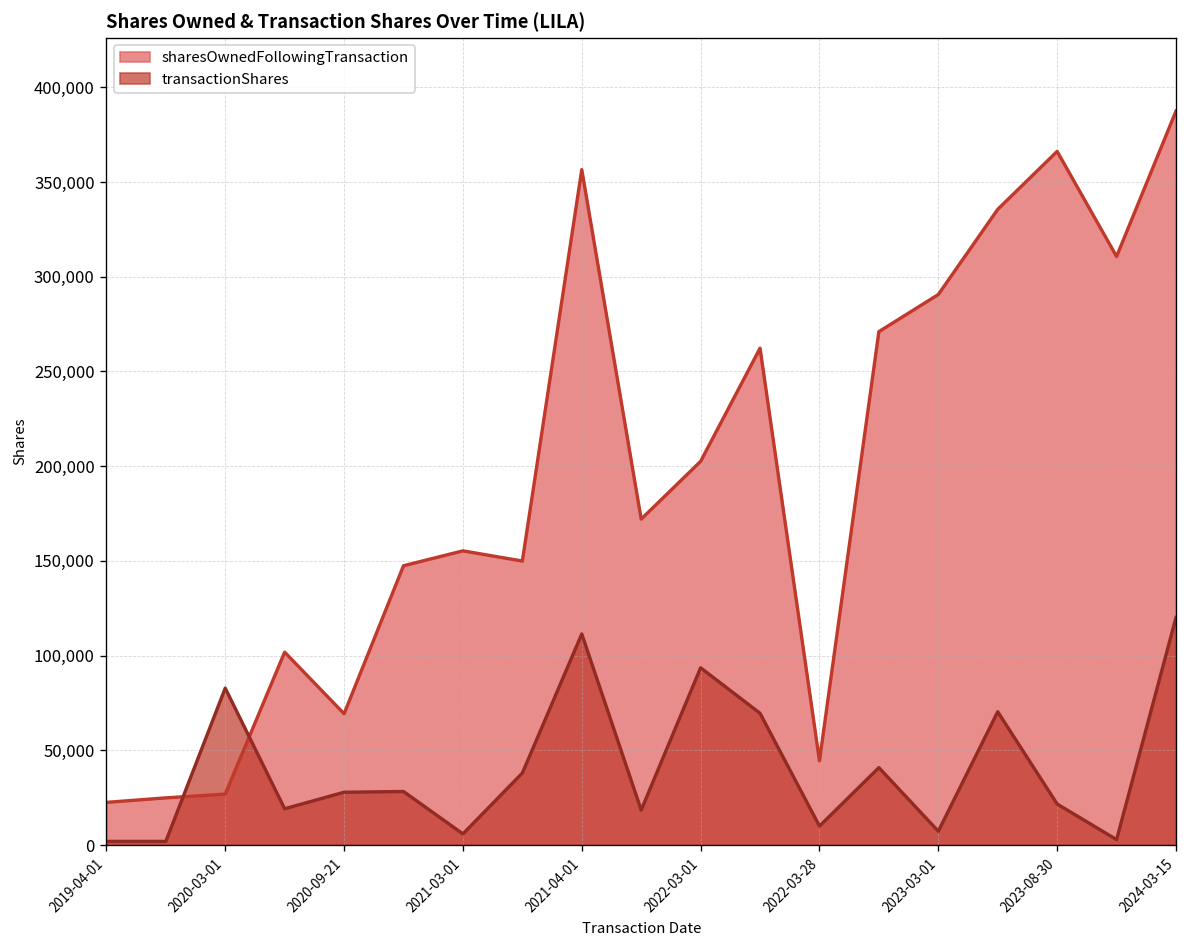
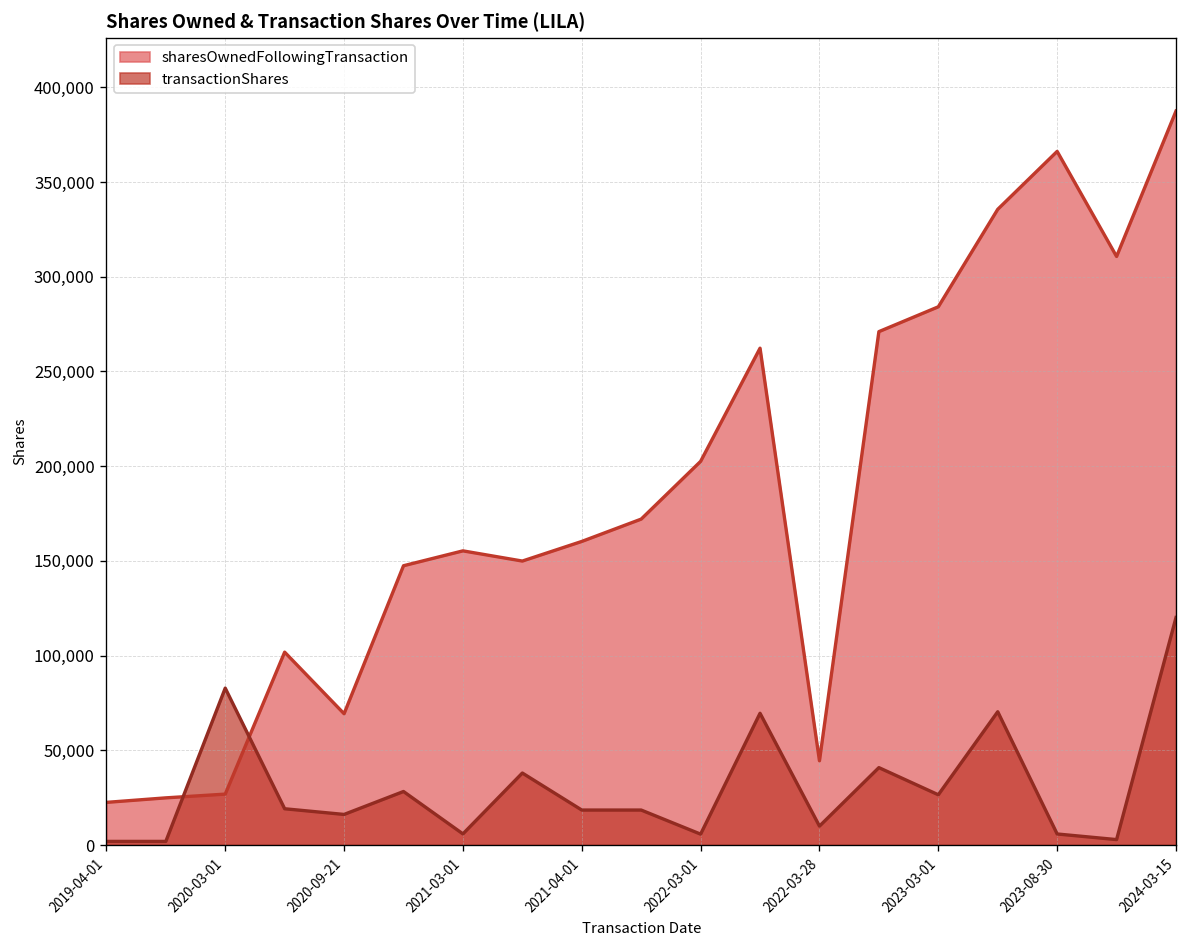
transactionShares, 2020-09-21: 28,000 -> 16,000
sharesOwnedFollowingTransaction, 2021-04-01: 357,000 -> 160,000
transactionShares, 2021-04-01: 111,000 -> 18,000
transactionShares, 2022-03-01: 94,000 -> 6,000
sharesOwnedFollowingTransaction, 2023-03-01: 291,000 -> 284,000
transactionShares, 2023-03-01: 7,000 -> 27,000
transactionShares, 2023-08-30: 22,000 -> 6,000
